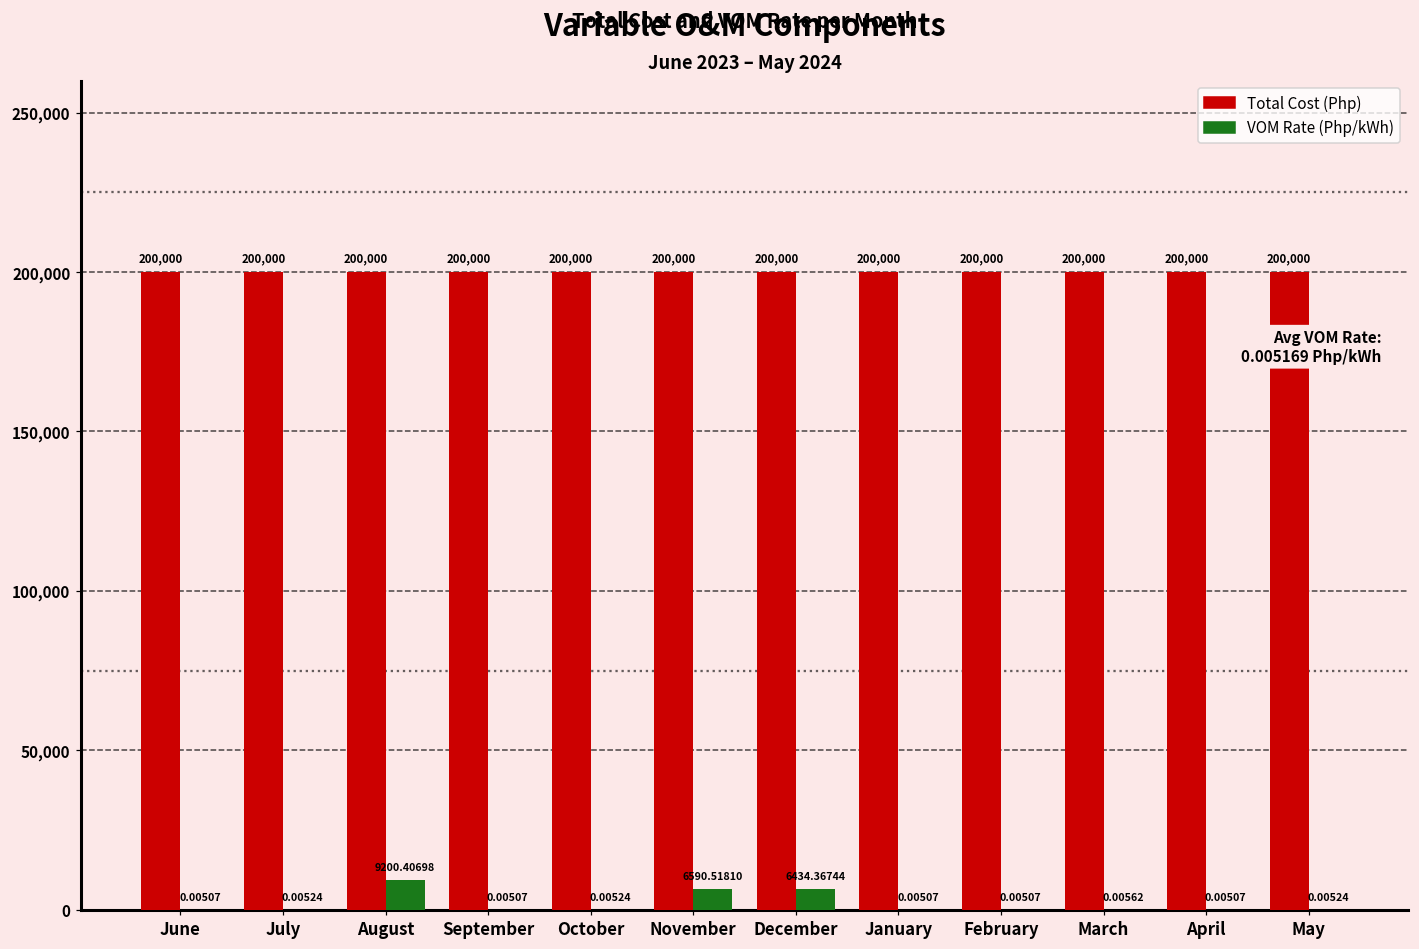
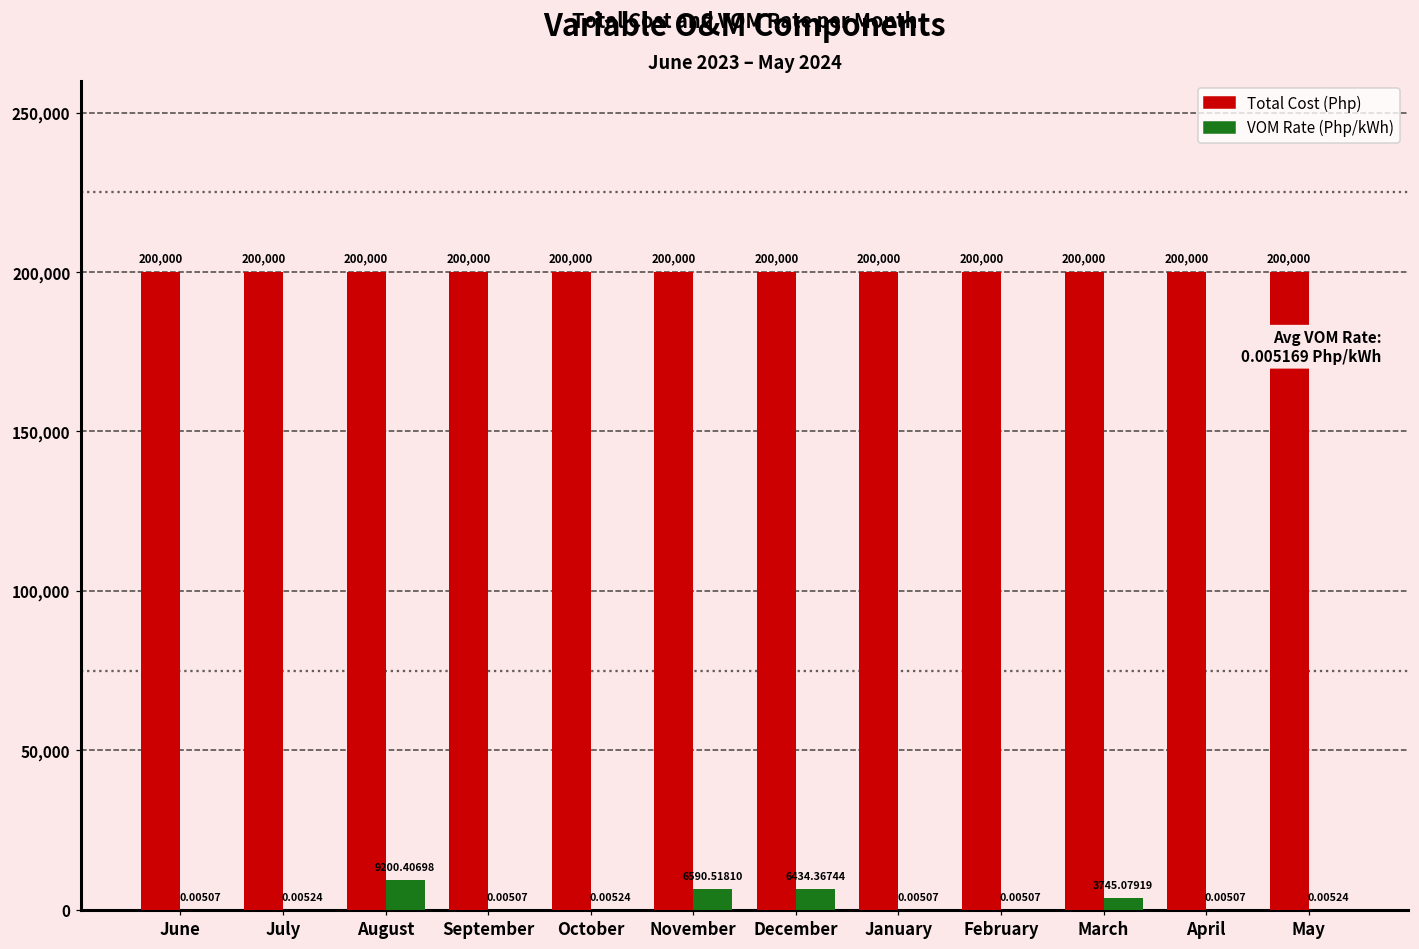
VOM Rate (Php/kWh), March: 0.00562 -> 3745.07919
